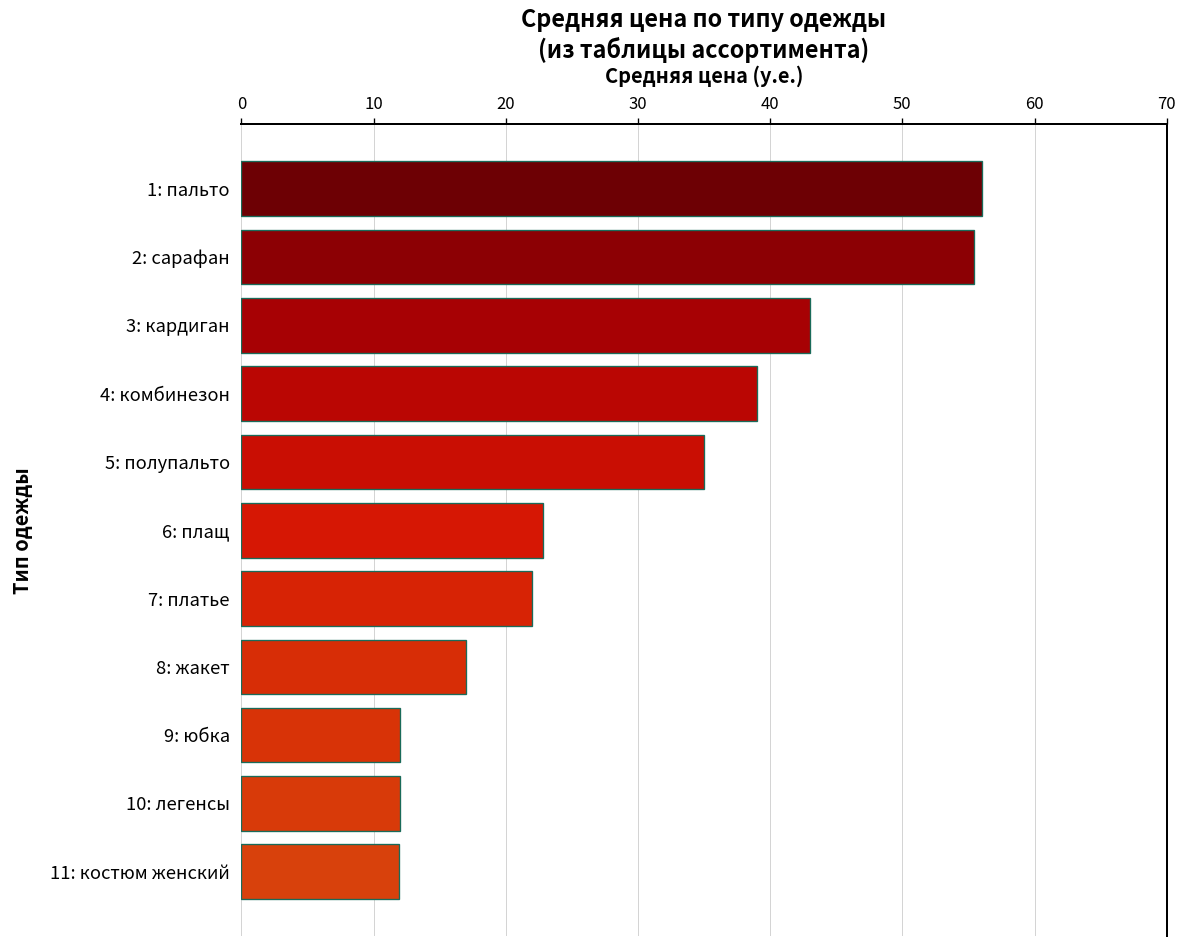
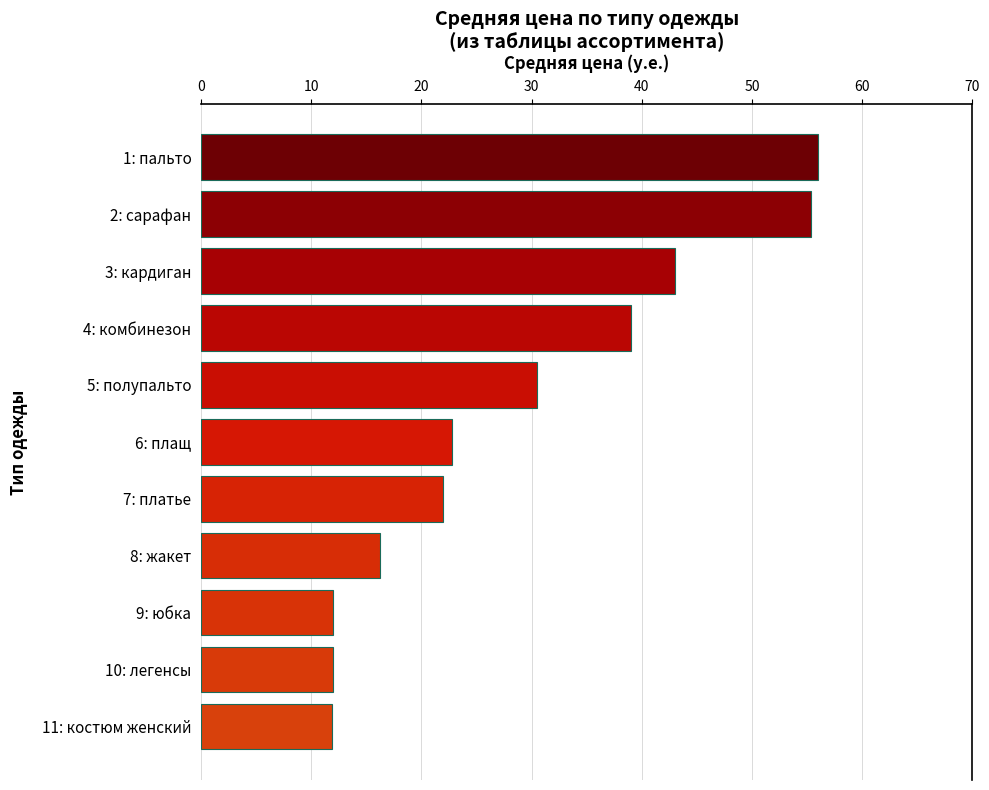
5: полупальто: 35.0 -> 30.5
8: жакет: 17.0 -> 16.2
